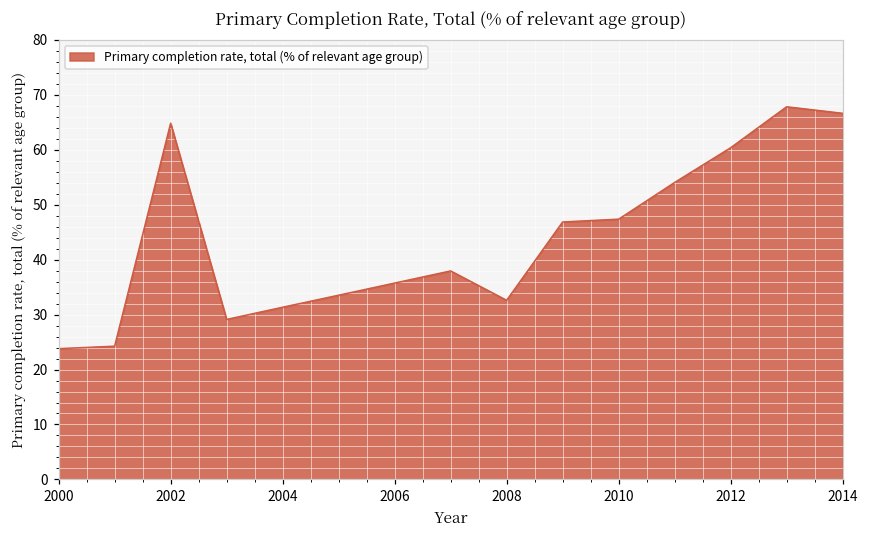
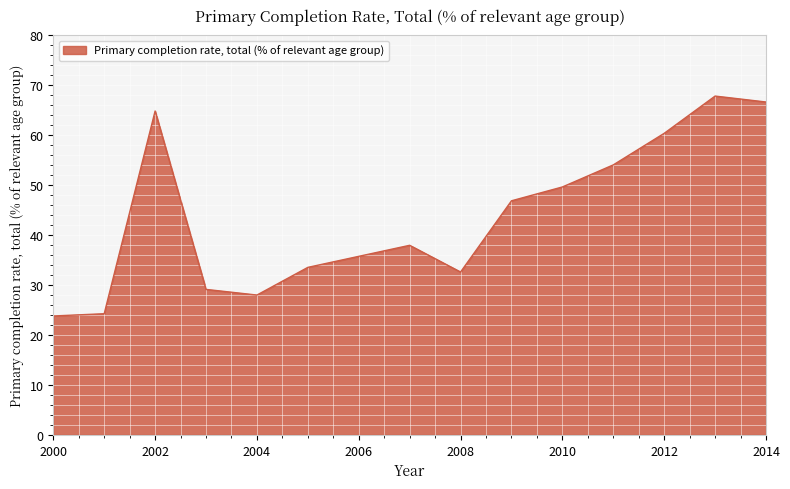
2004: 31 -> 28
2010: 47 -> 50
